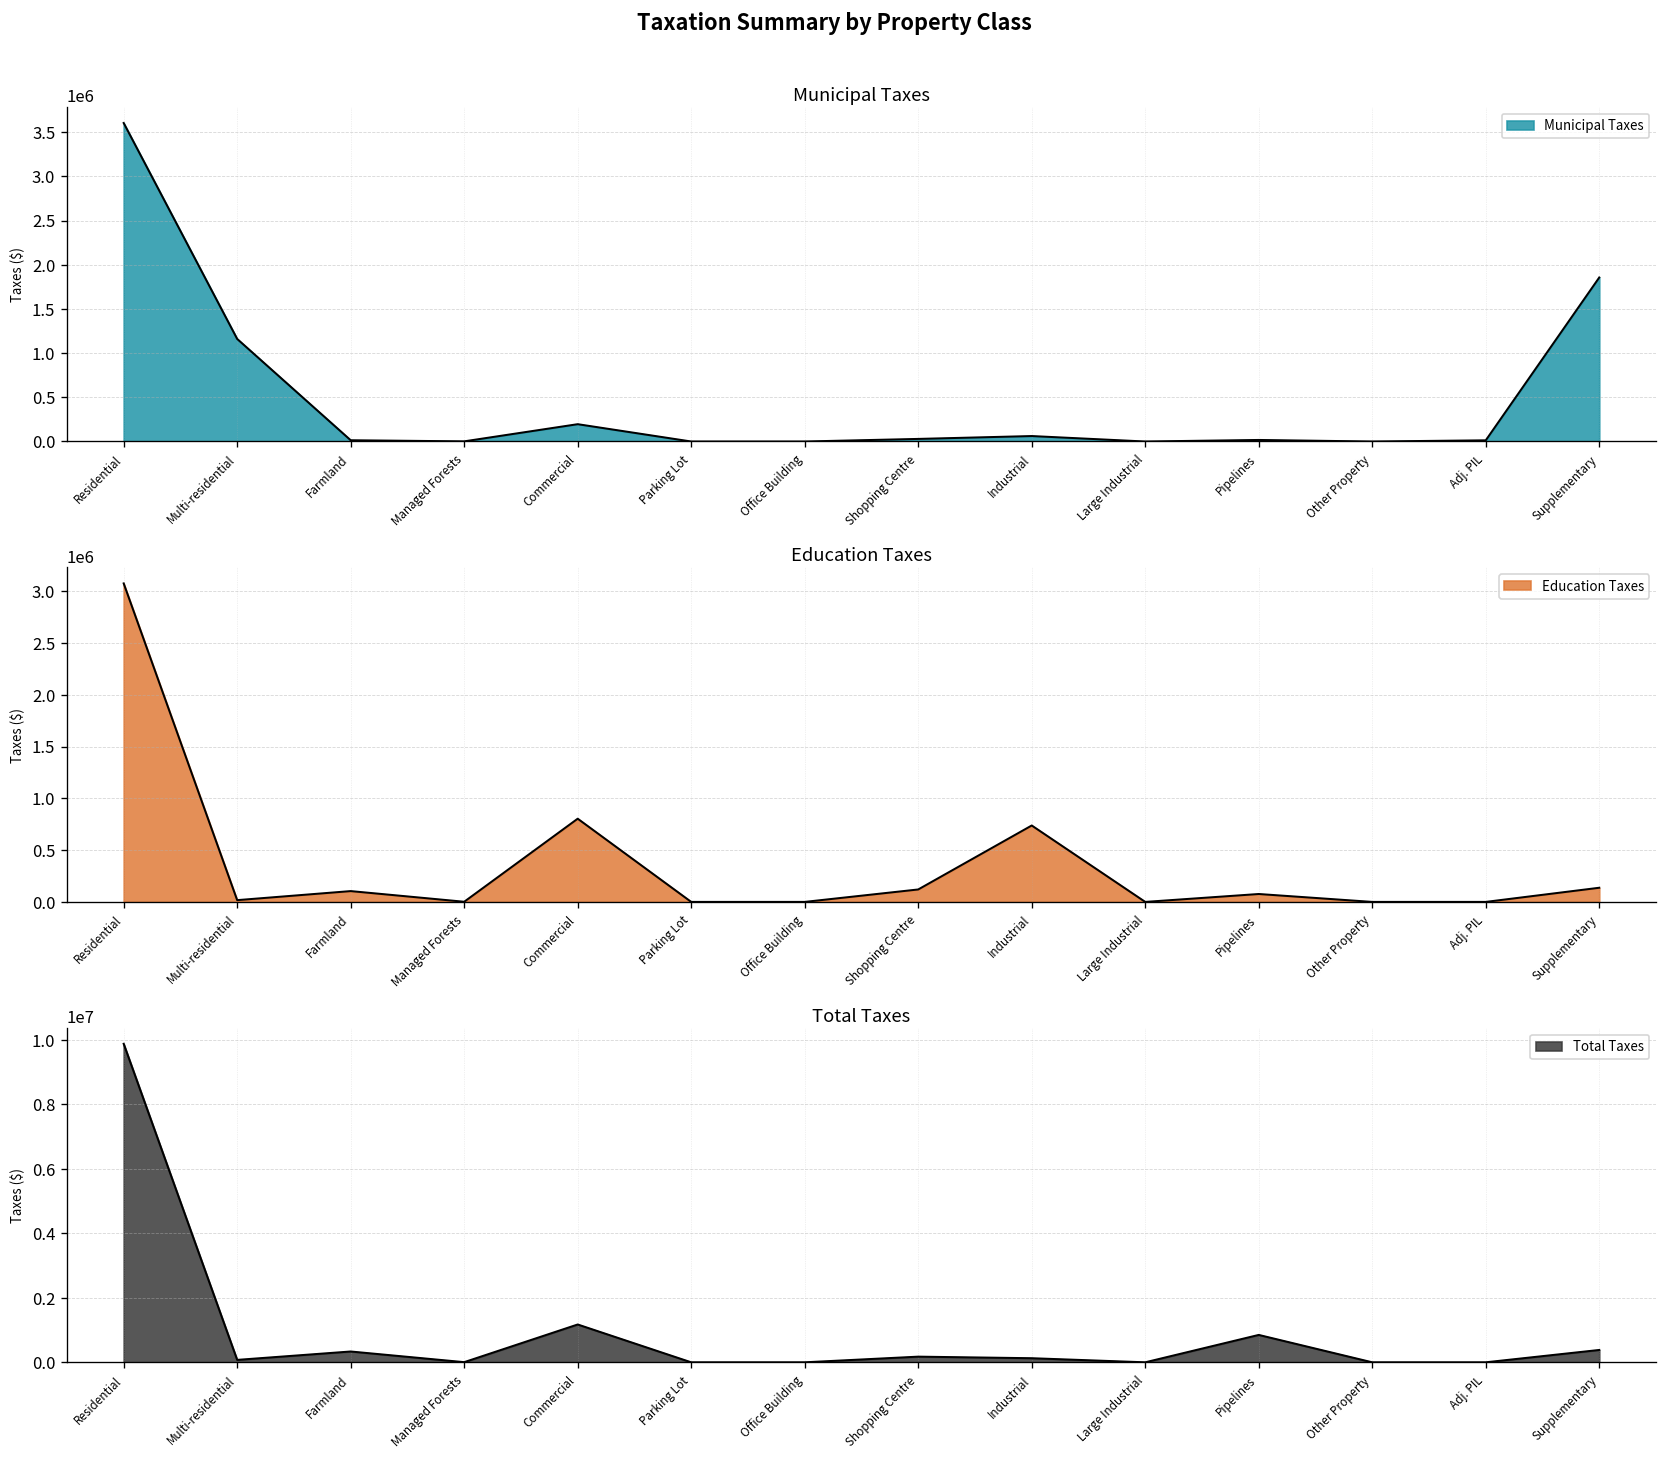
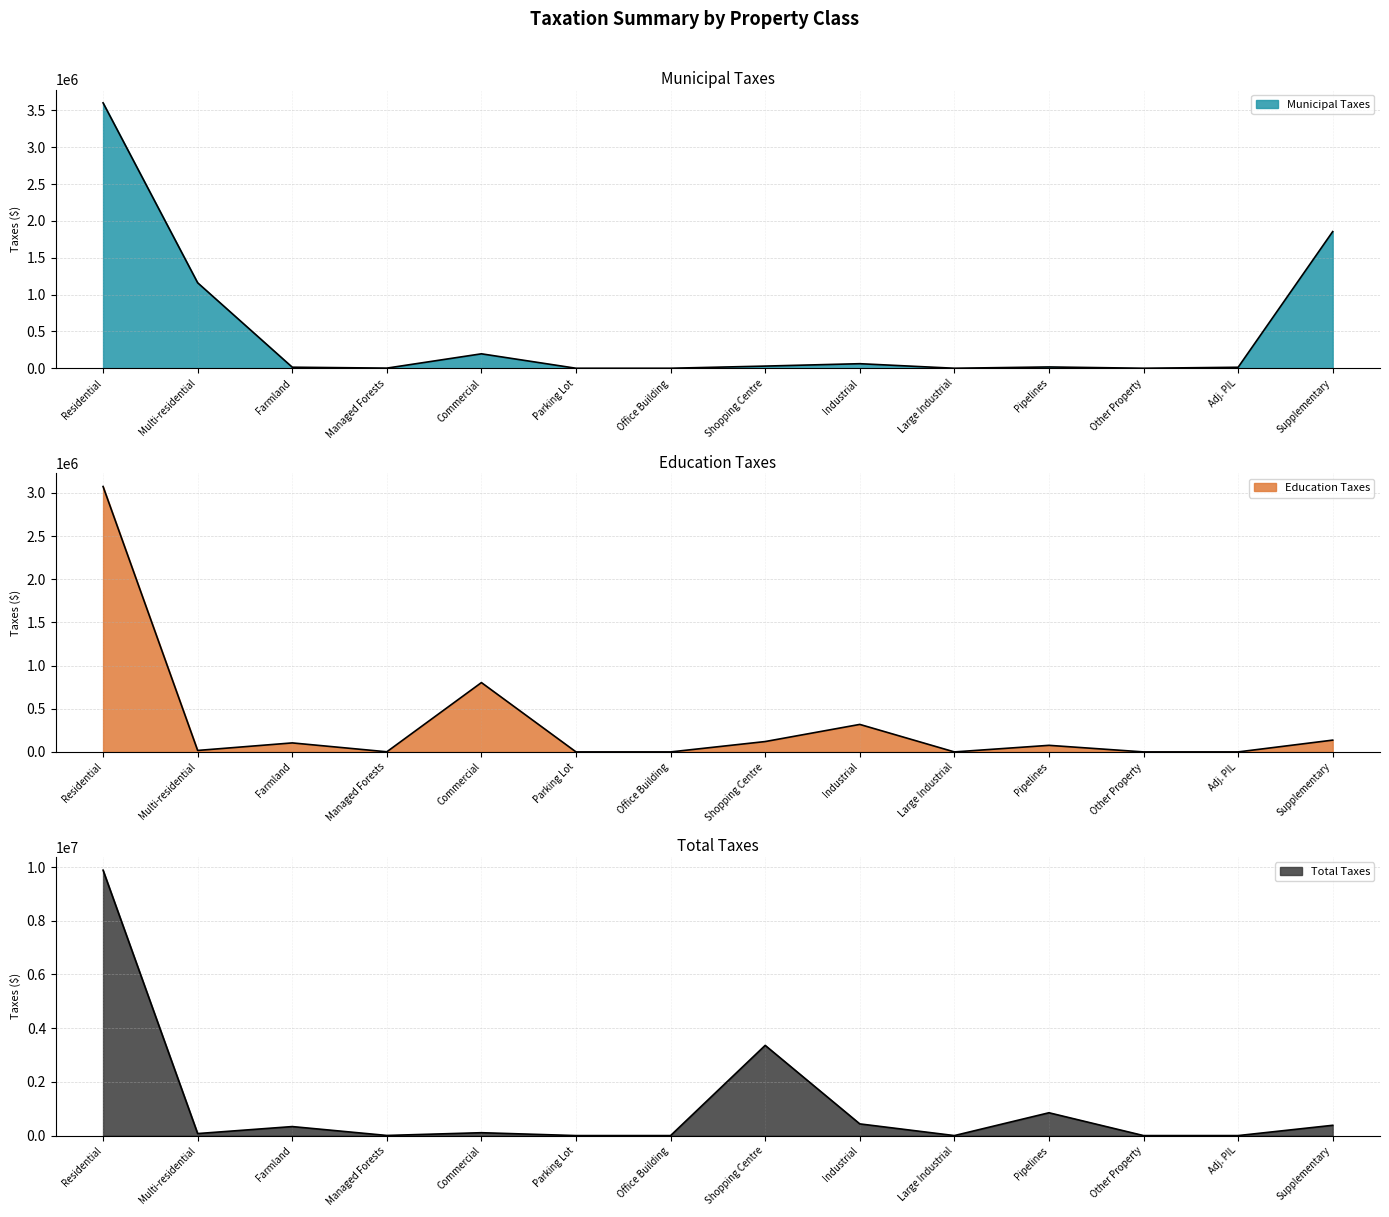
Education Taxes, Industrial: 700000 -> 300000
Total Taxes, Commercial: 1200000 -> 100000
Total Taxes, Shopping Centre: 200000 -> 3400000
Total Taxes, Industrial: 100000 -> 400000
